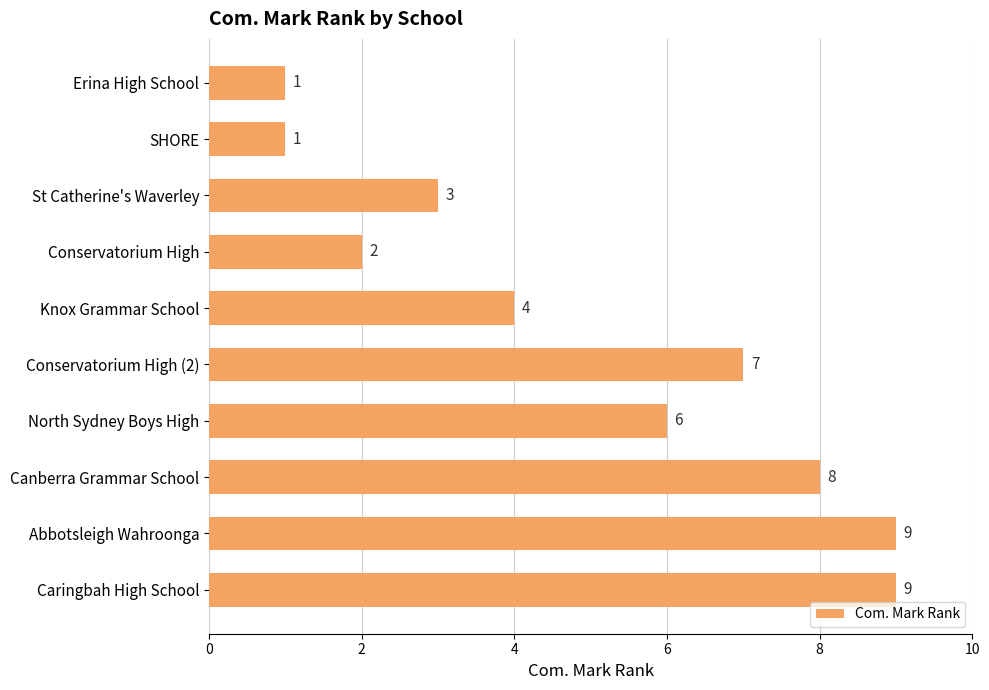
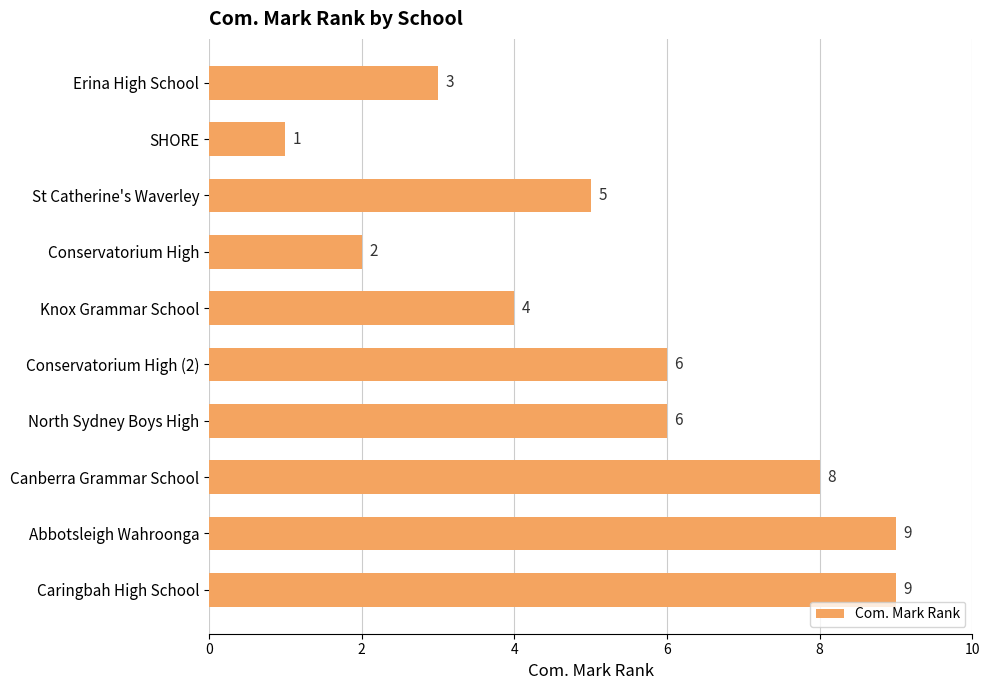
Erina High School: 1 -> 3
St Catherine's Waverley: 3 -> 5
Conservatorium High (2): 7 -> 6
